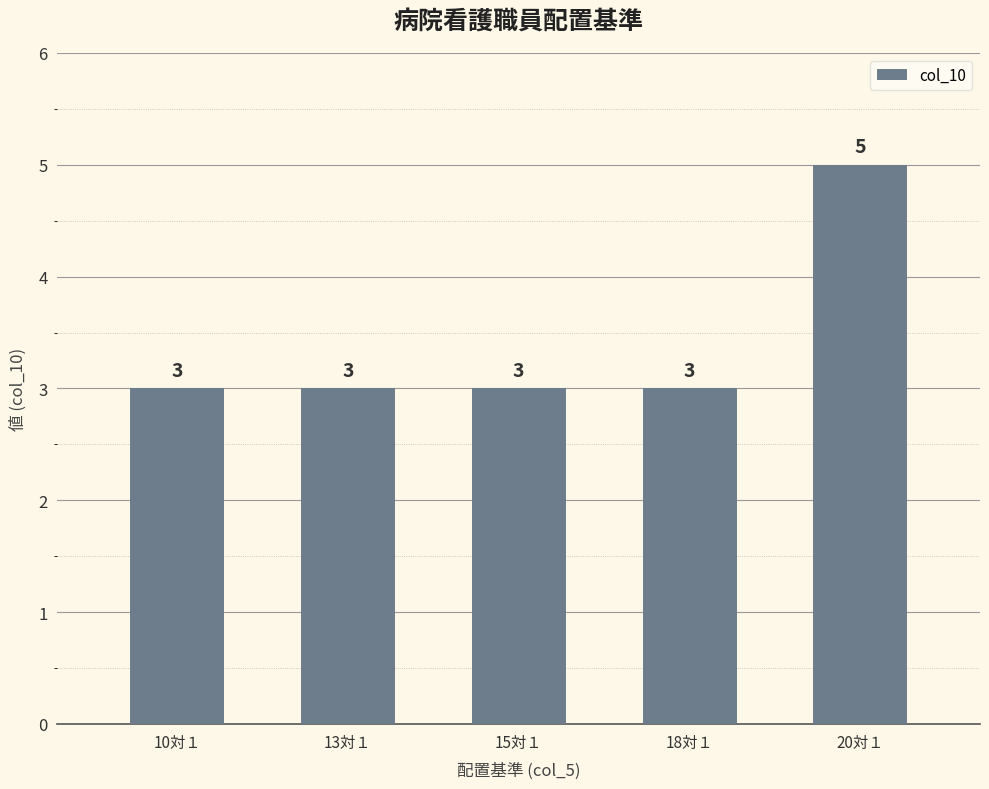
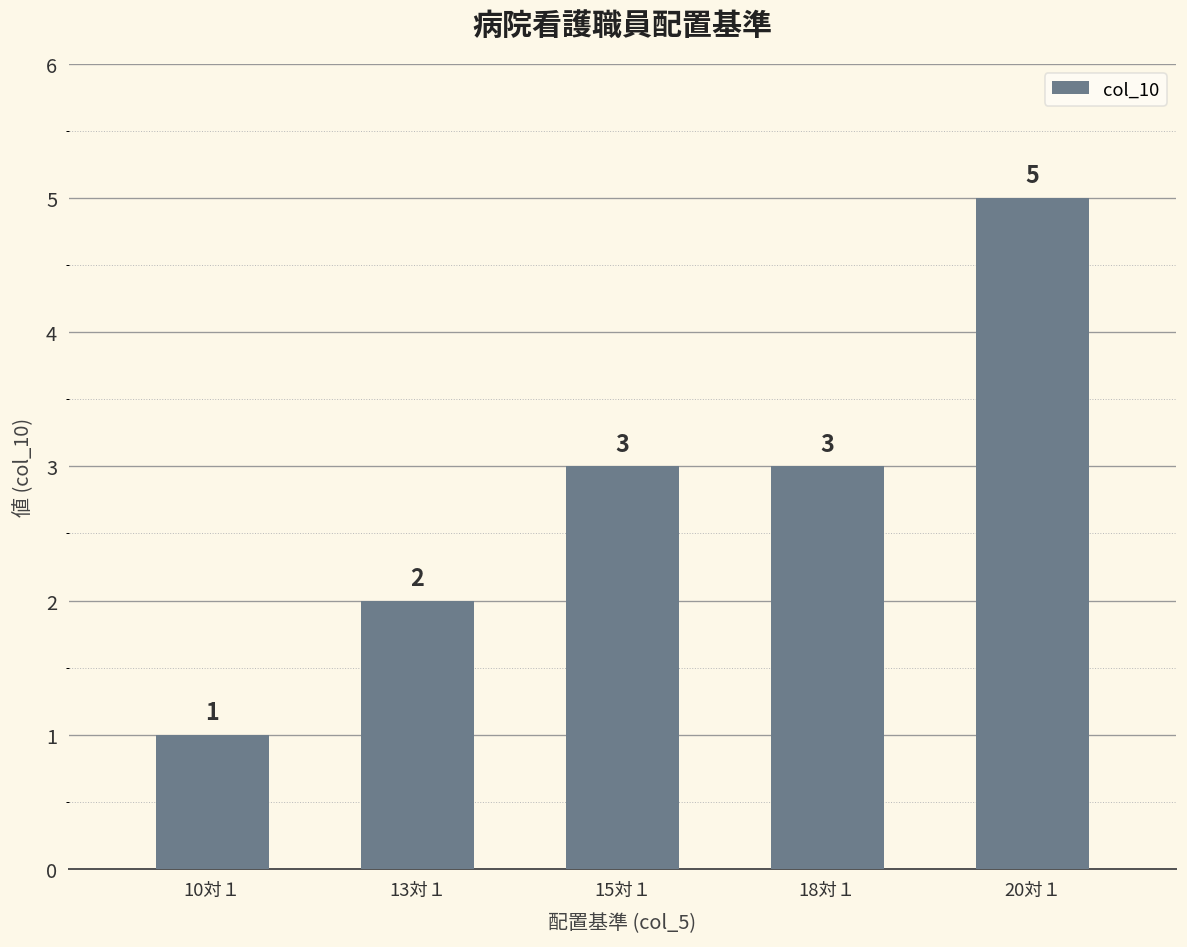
10対１: 3 -> 1
13対１: 3 -> 2
